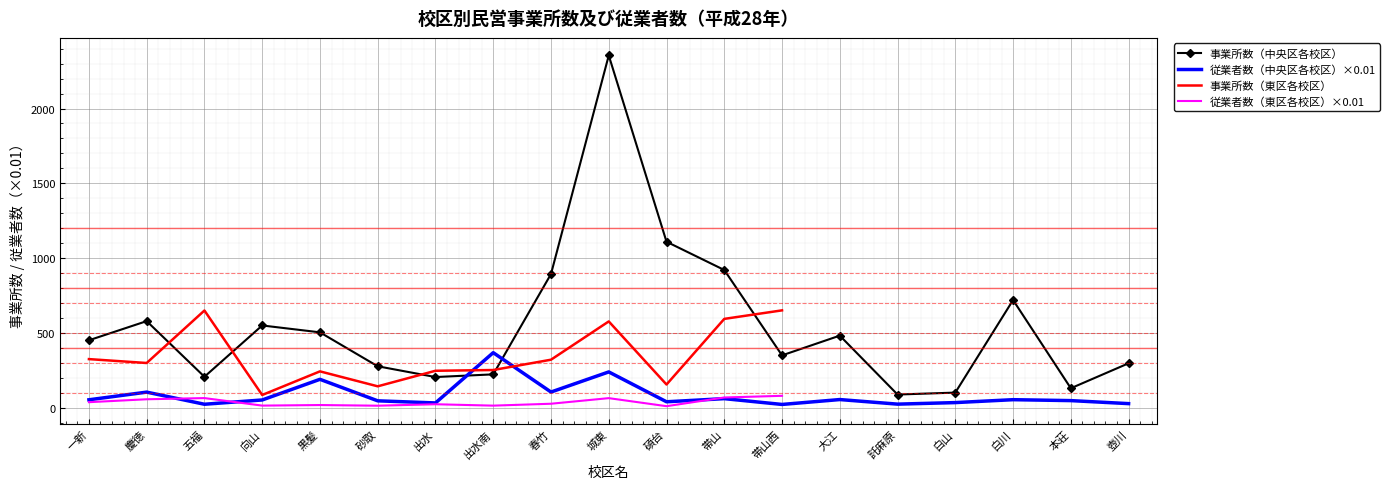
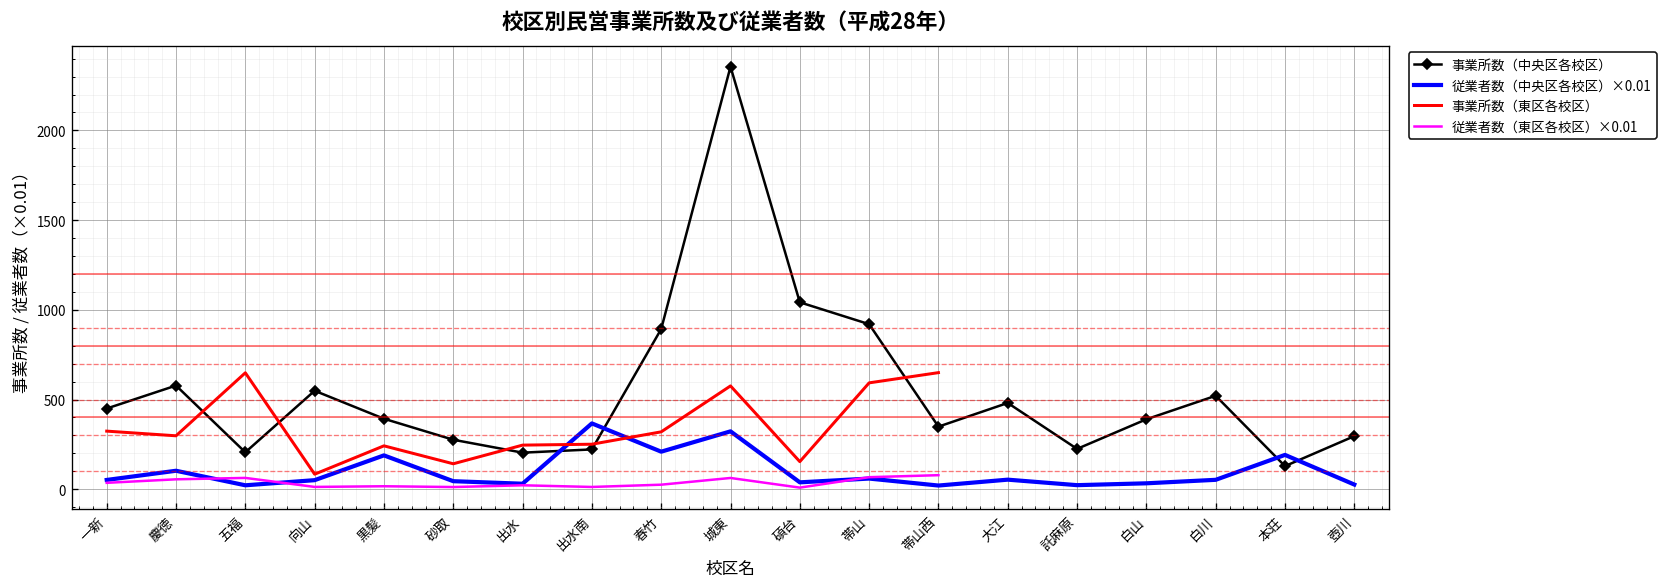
事業所数（中央区各校区）, 黒髪: 500 -> 390
従業者数（中央区各校区）×0.01, 春竹: 100 -> 210
従業者数（中央区各校区）×0.01, 城東: 240 -> 320
事業所数（中央区各校区）, 碩台: 1110 -> 1040
事業所数（中央区各校区）, 託麻原: 90 -> 230
事業所数（中央区各校区）, 白山: 100 -> 390
事業所数（中央区各校区）, 白川: 720 -> 520
従業者数（中央区各校区）×0.01, 本荘: 50 -> 190
